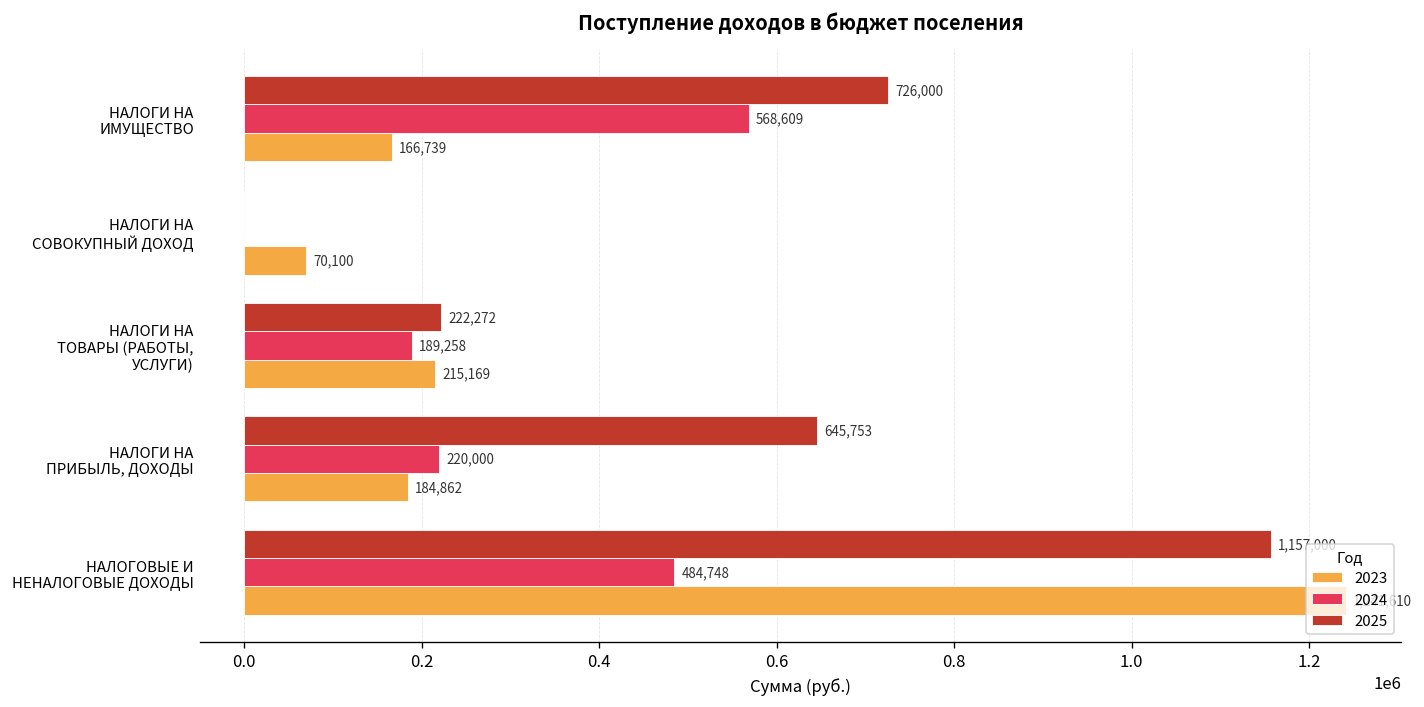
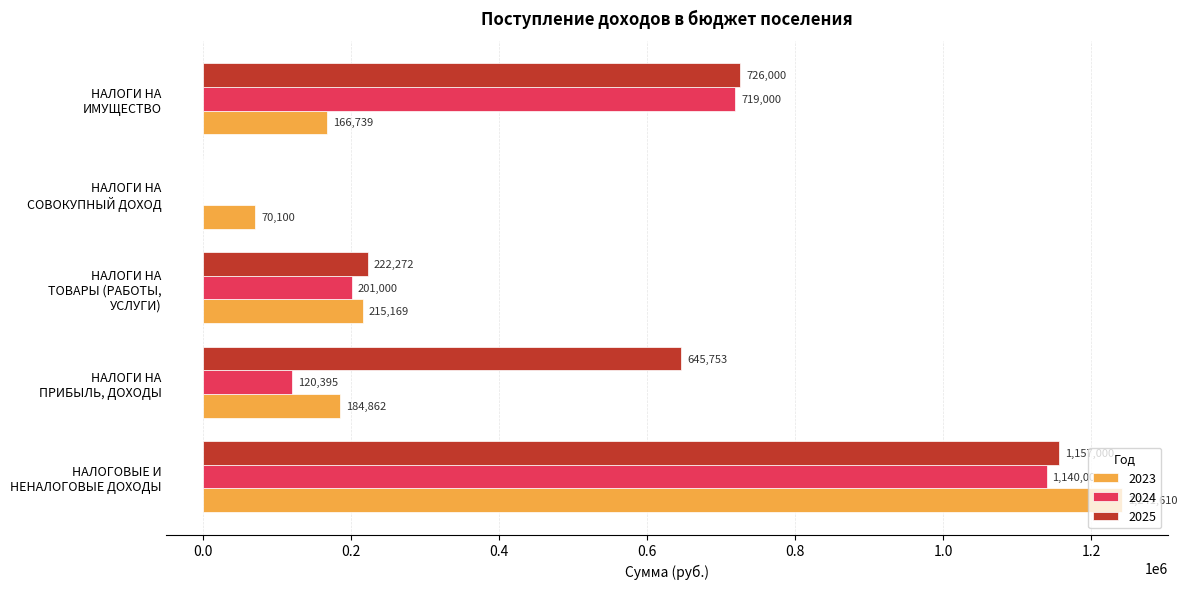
2024, НАЛОГИ НА ИМУЩЕСТВО: 568,609 -> 719,000
2024, НАЛОГИ НА ТОВАРЫ (РАБОТЫ, УСЛУГИ): 189,258 -> 201,000
2024, НАЛОГИ НА ПРИБЫЛЬ, ДОХОДЫ: 220,000 -> 120,395
2024, НАЛОГОВЫЕ И НЕНАЛОГОВЫЕ ДОХОДЫ: 480000 -> 1140000
